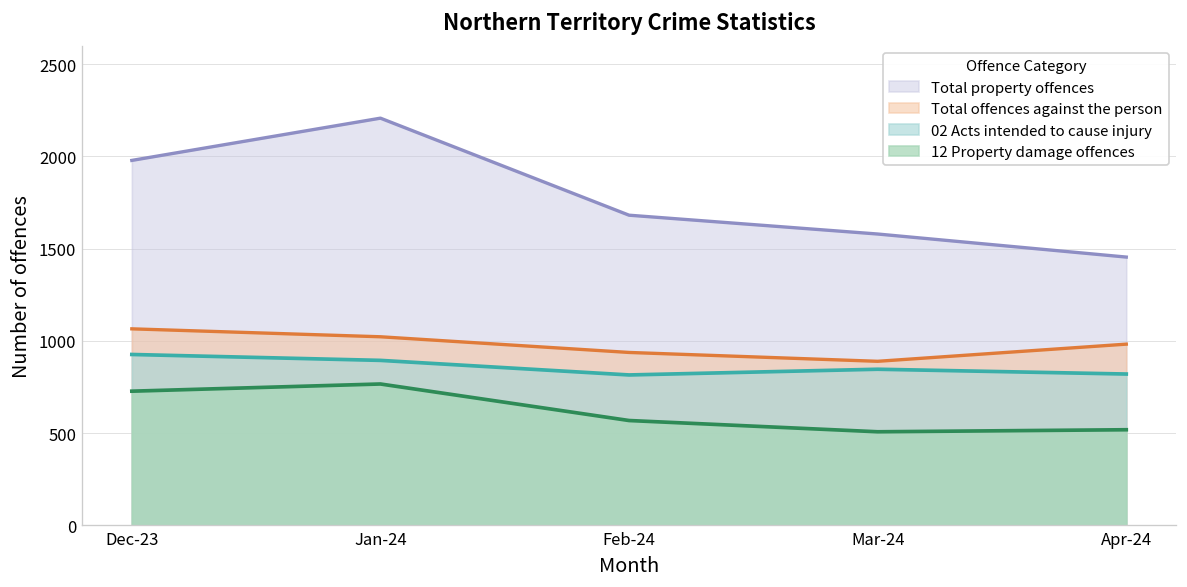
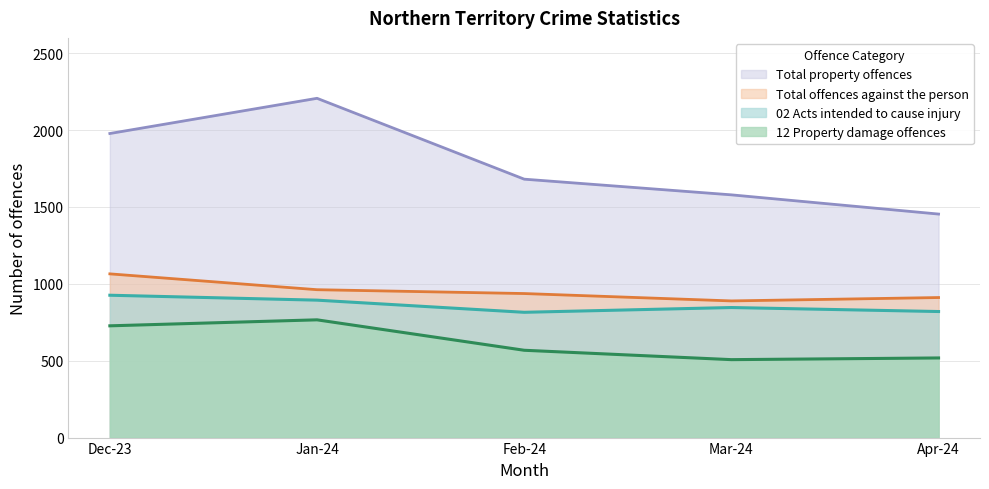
Total offences against the person, Jan-24: 1020 -> 960
Total offences against the person, Apr-24: 980 -> 910
